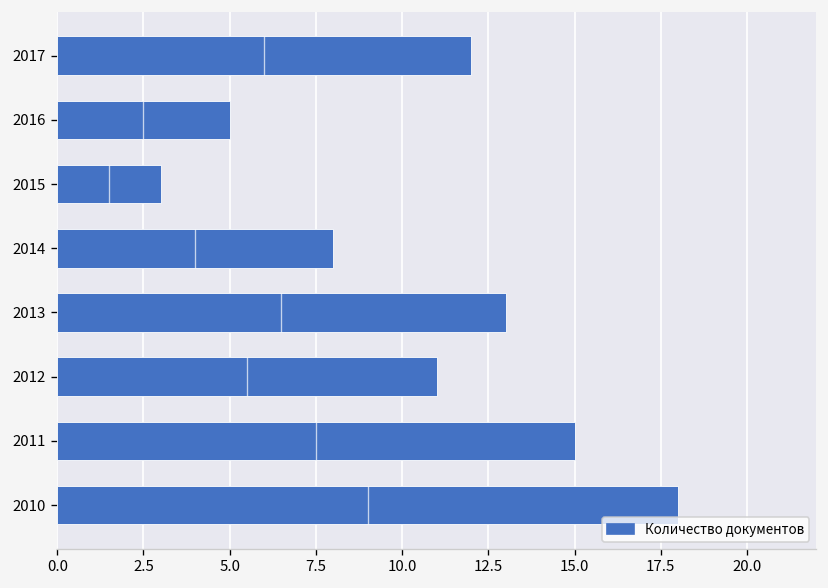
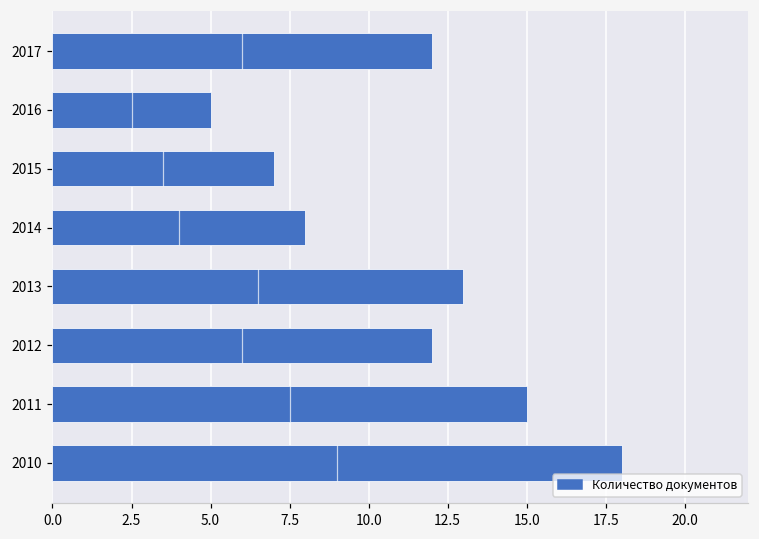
2015: 3 -> 7
2012: 11 -> 12
